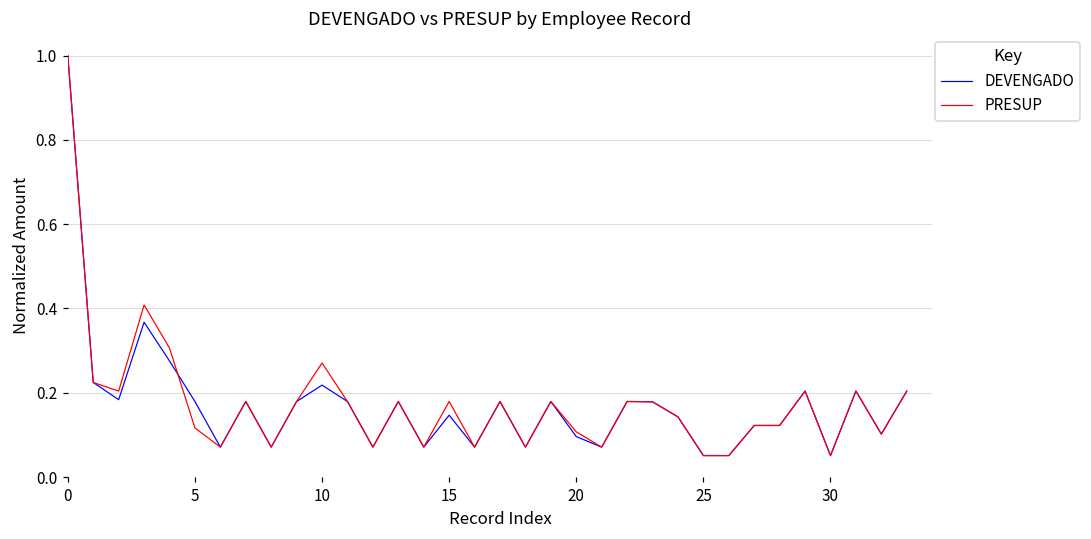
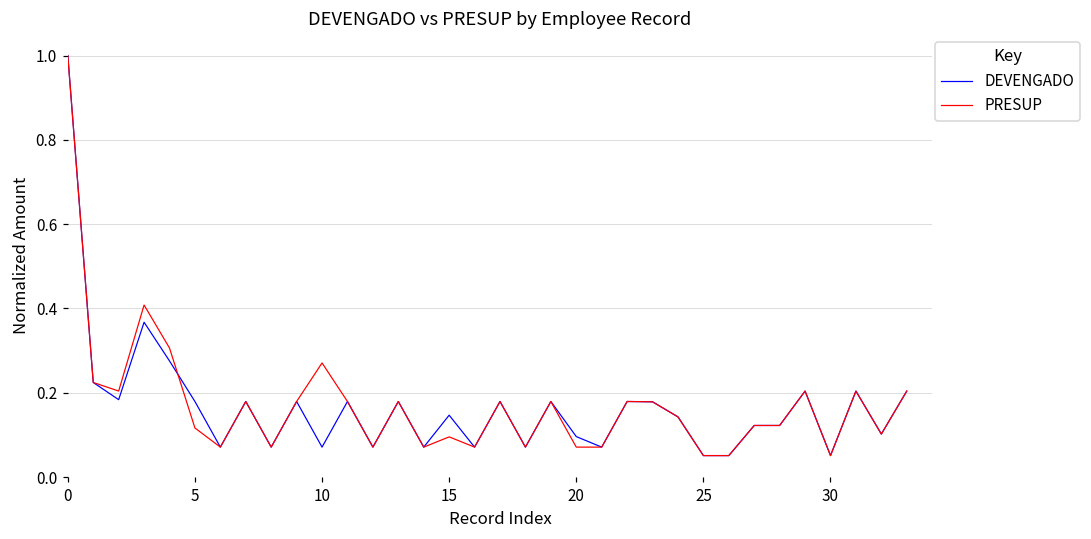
DEVENGADO, 10: 0.22 -> 0.07
PRESUP, 15: 0.18 -> 0.10
PRESUP, 20: 0.11 -> 0.07
